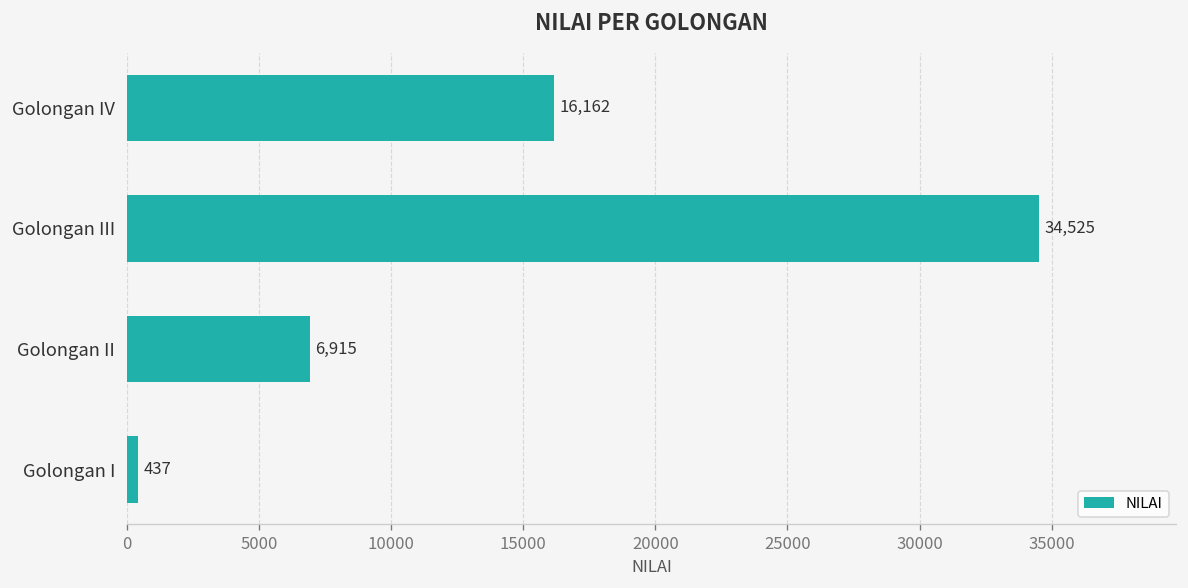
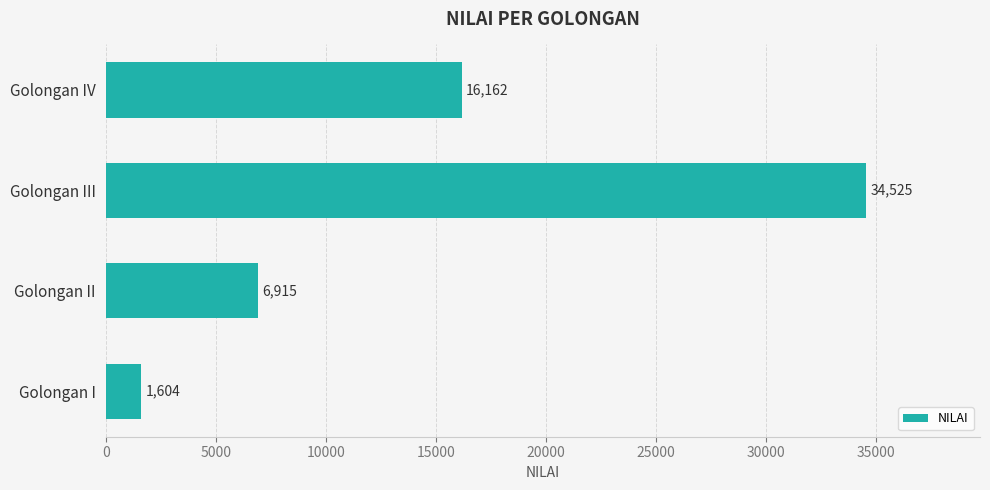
Golongan I: 437 -> 1,604
